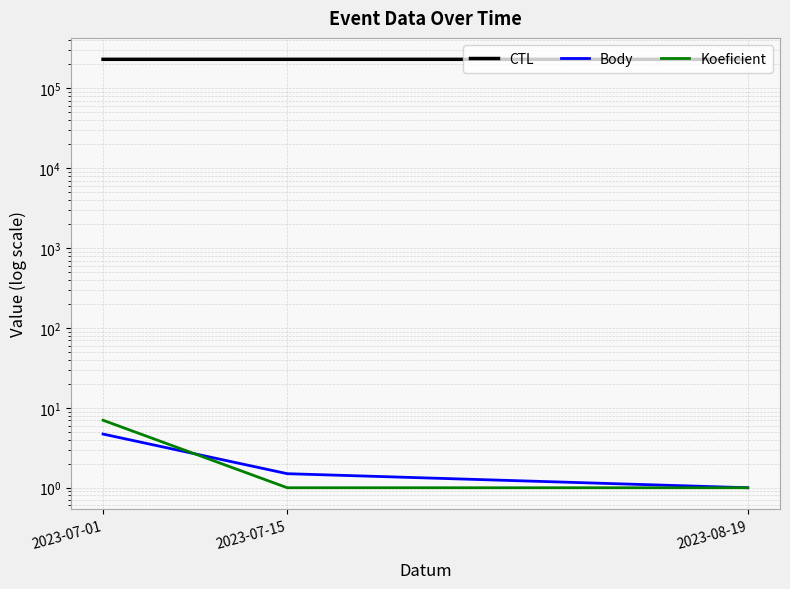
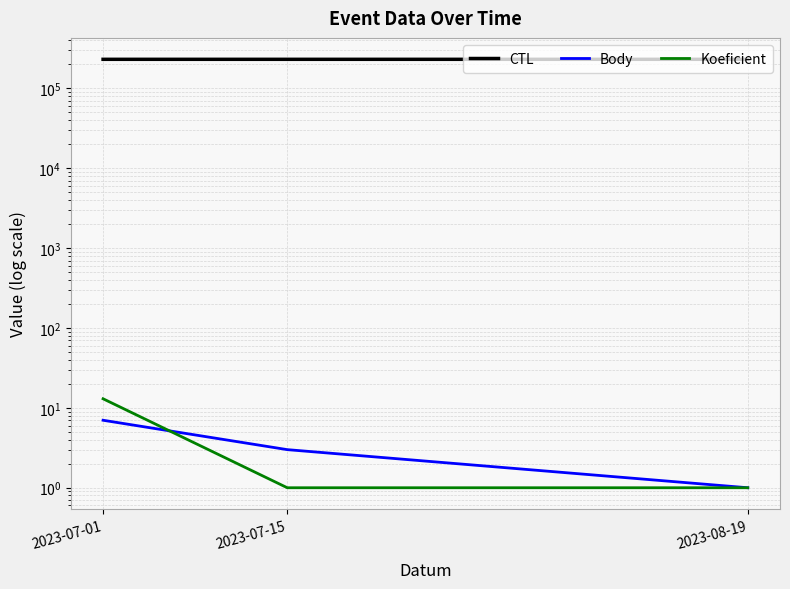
Body, 2023-07-01: 5 -> 7
Koeficient, 2023-07-01: 7 -> 13
Body, 2023-07-15: 1.5 -> 3.0
